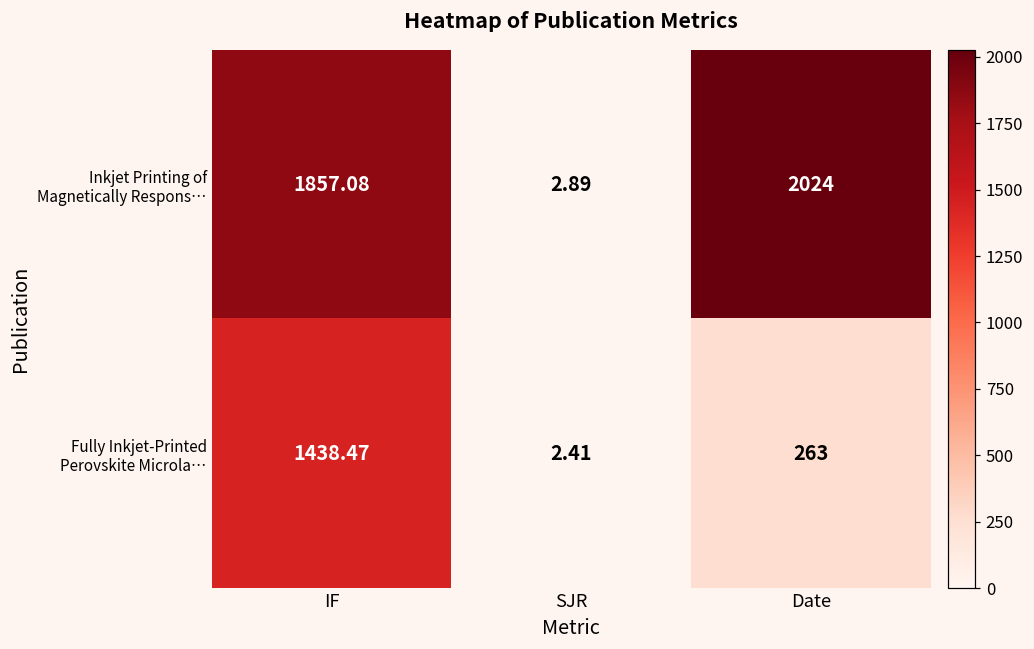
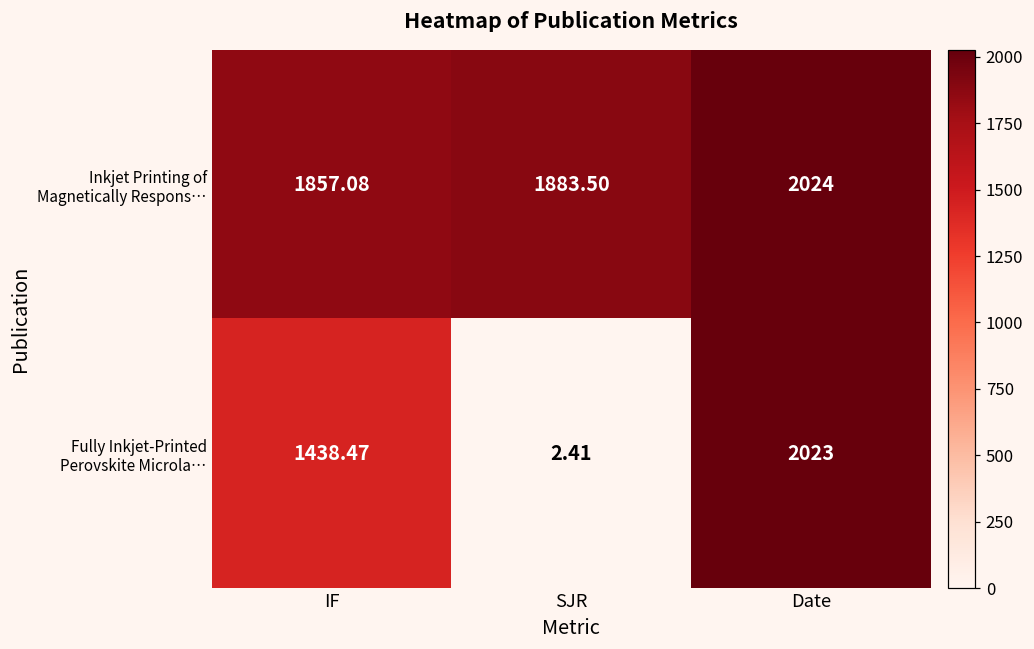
Inkjet Printing of Magnetically Respons…, SJR: 2.89 -> 1883.50
Fully Inkjet‑Printed Perovskite Microla…, Date: 263 -> 2023
